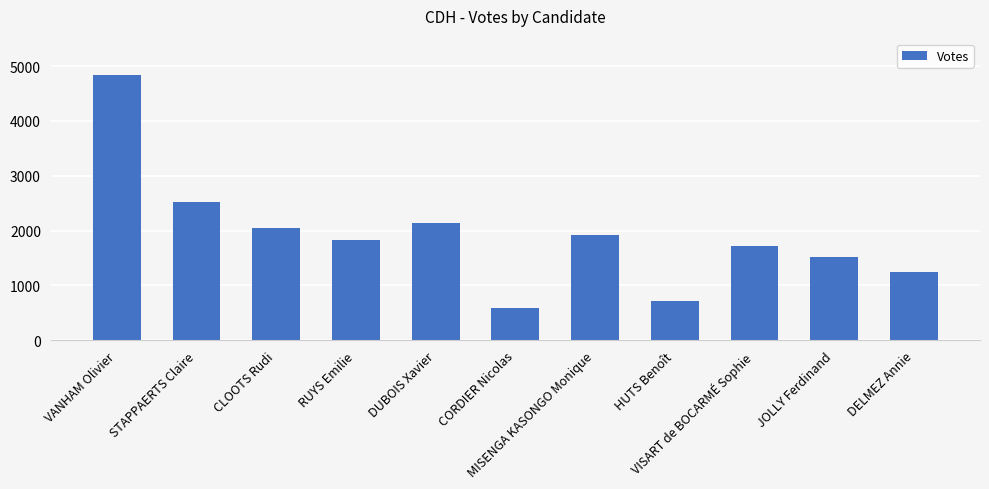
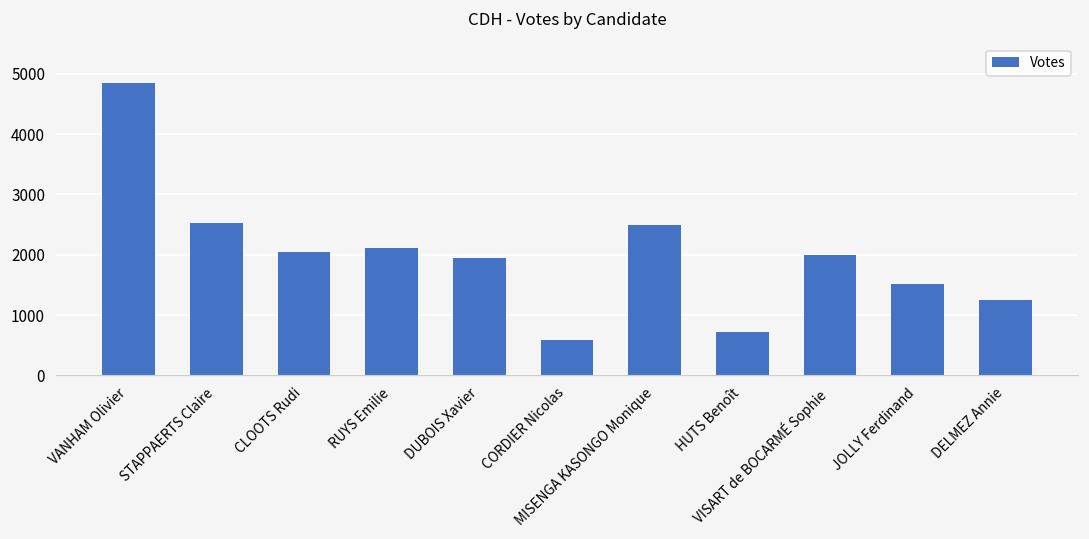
RUYS Emilie: 1800 -> 2100
DUBOIS Xavier: 2100 -> 1900
MISENGA KASONGO Monique: 1900 -> 2500
VISART de BOCARMÉ Sophie: 1700 -> 2000
